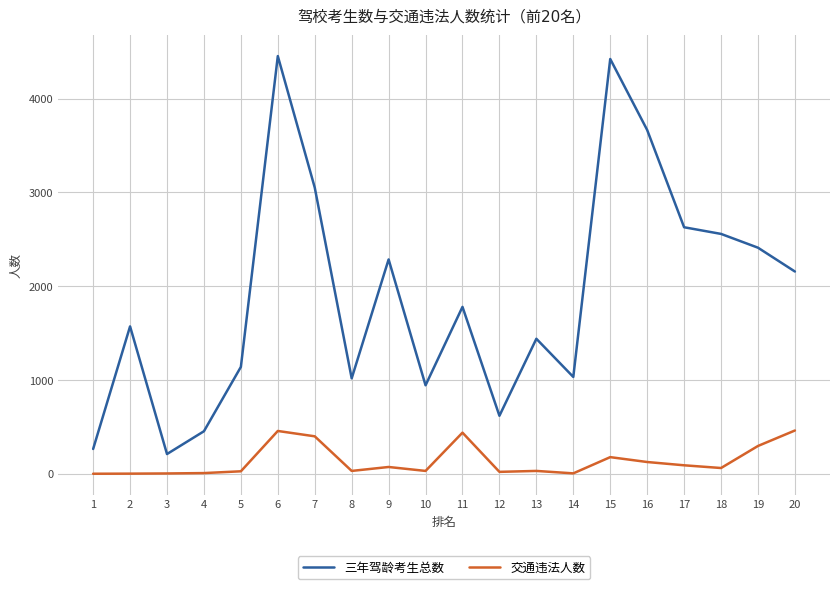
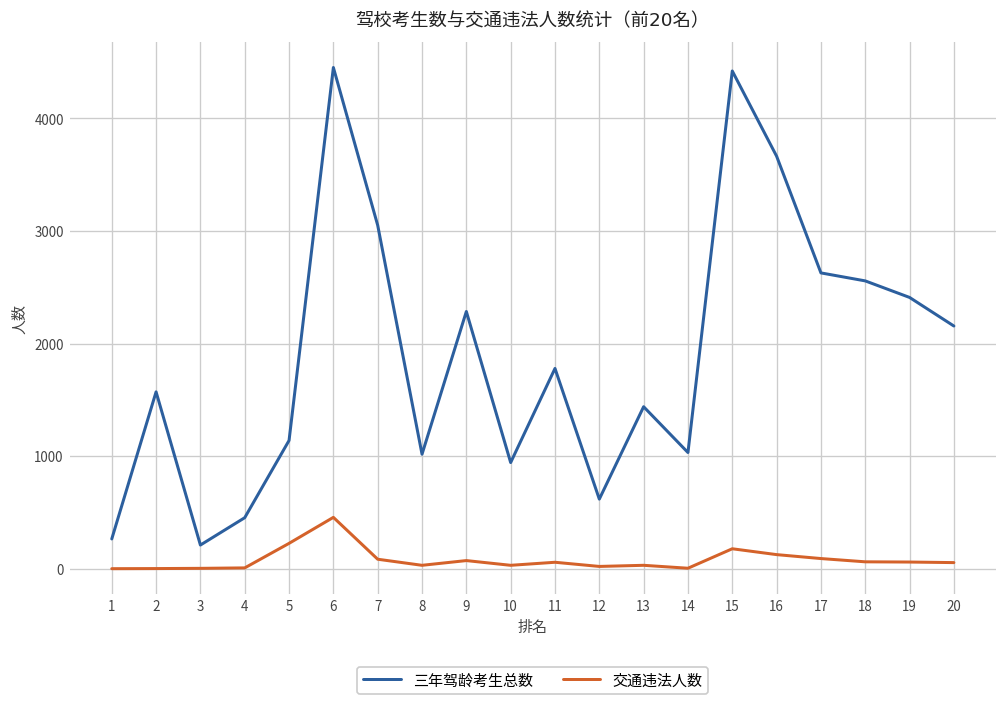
交通违法人数, 5: 0 -> 200
交通违法人数, 7: 400 -> 100
交通违法人数, 11: 400 -> 100
交通违法人数, 19: 300 -> 100
交通违法人数, 20: 500 -> 100
